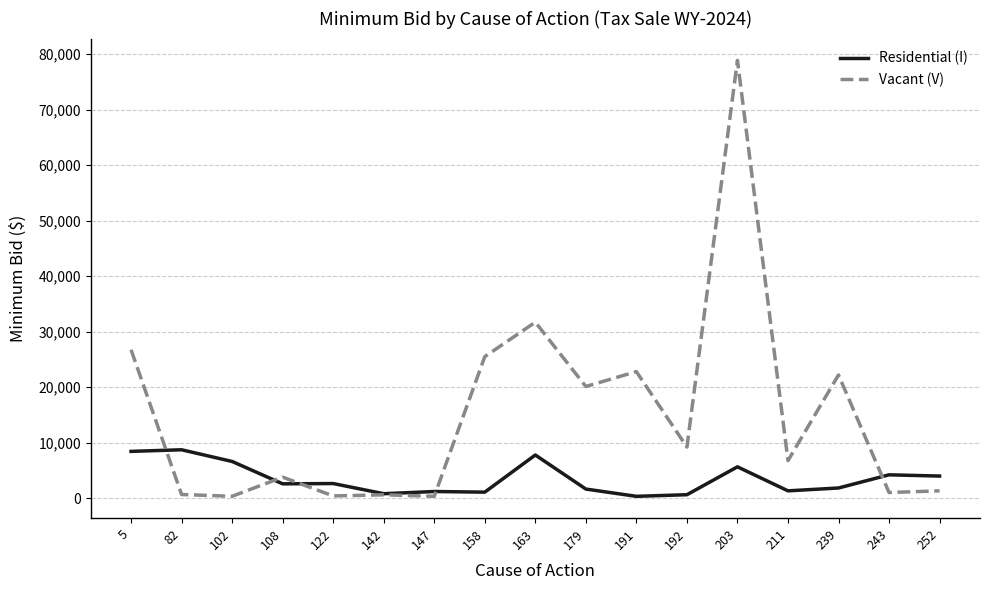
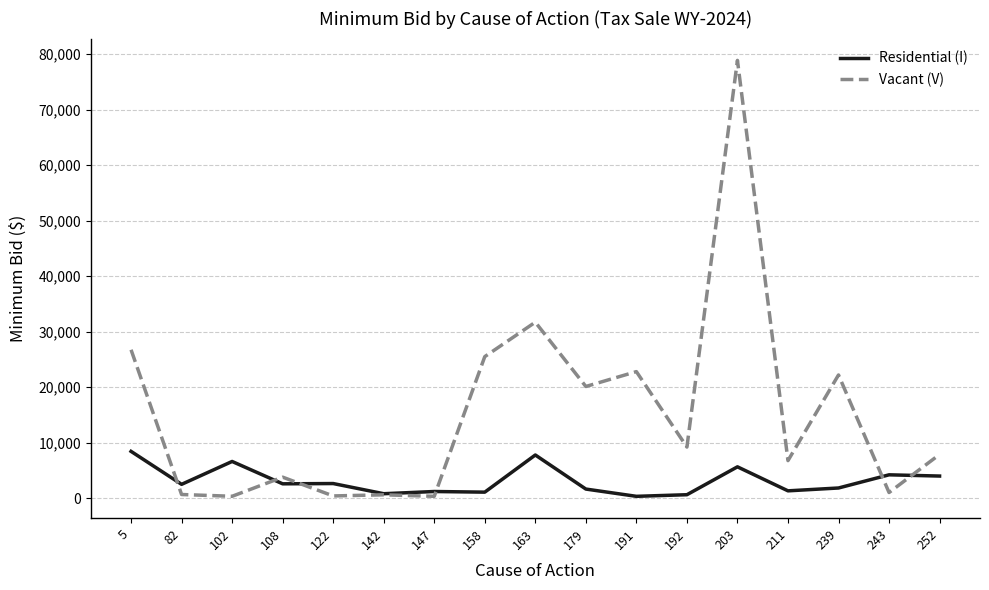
Residential (I), 82: 9,000 -> 2,000
Vacant (V), 252: 1,000 -> 8,000
